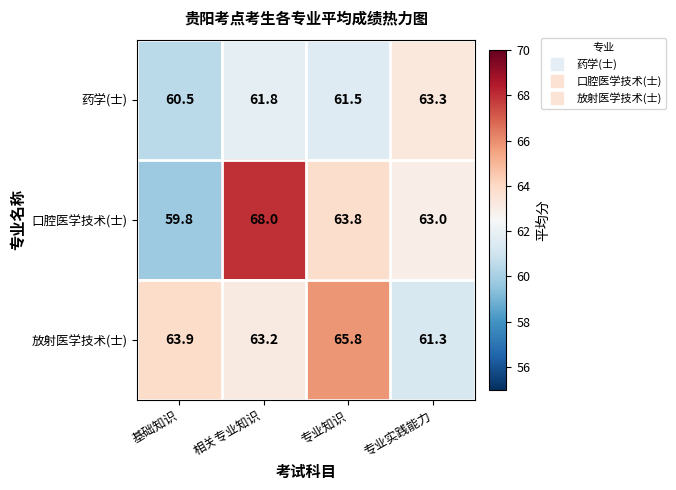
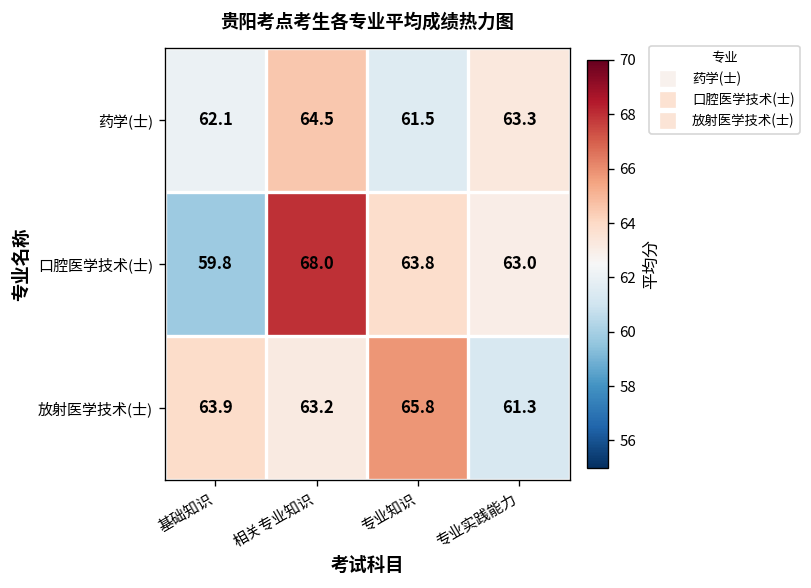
药学(士), 基础知识: 60.5 -> 62.1
药学(士), 相关专业知识: 61.8 -> 64.5
